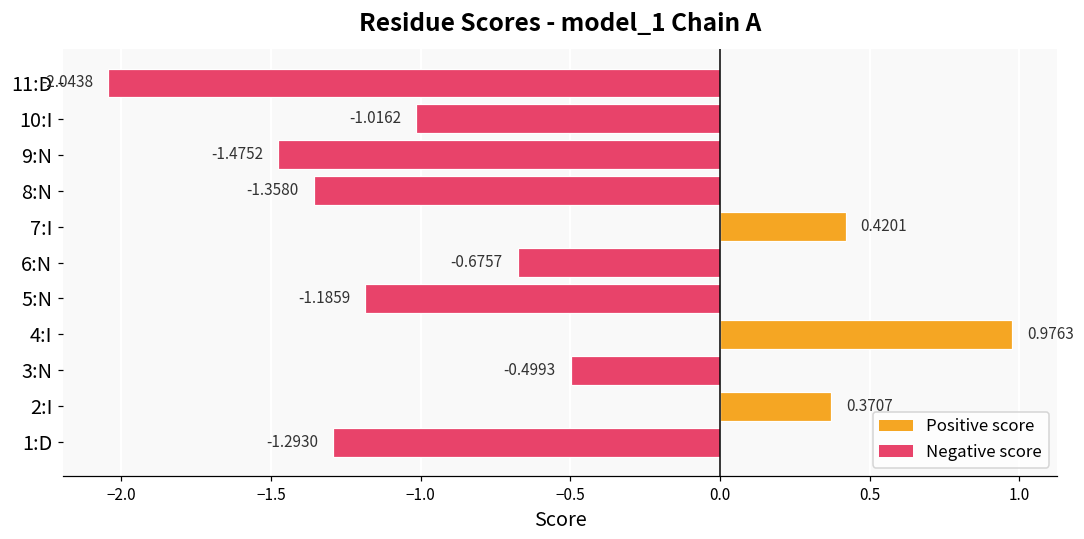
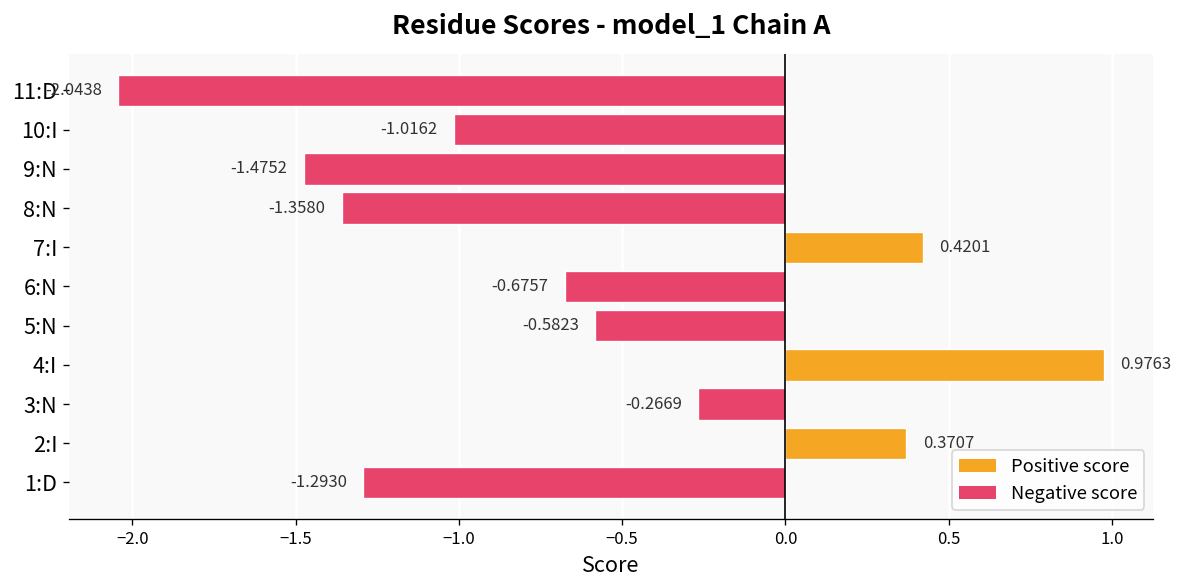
5:N: -1.1859 -> -0.5823
3:N: -0.4993 -> -0.2669
